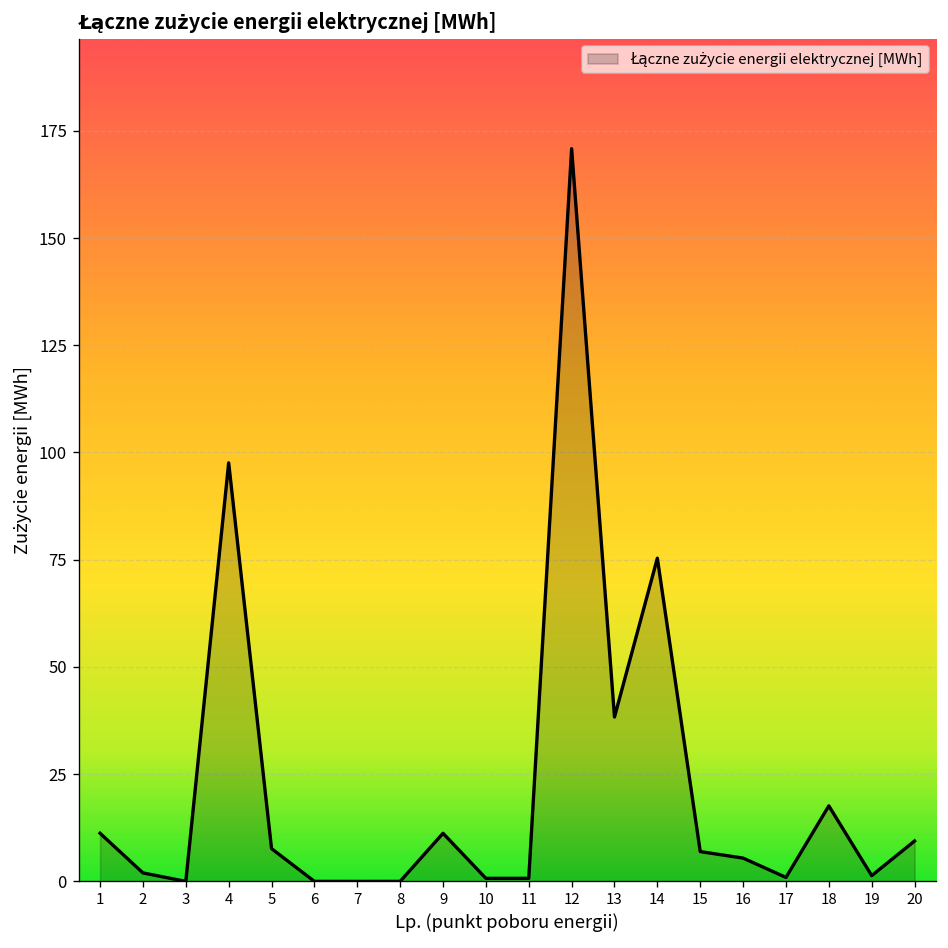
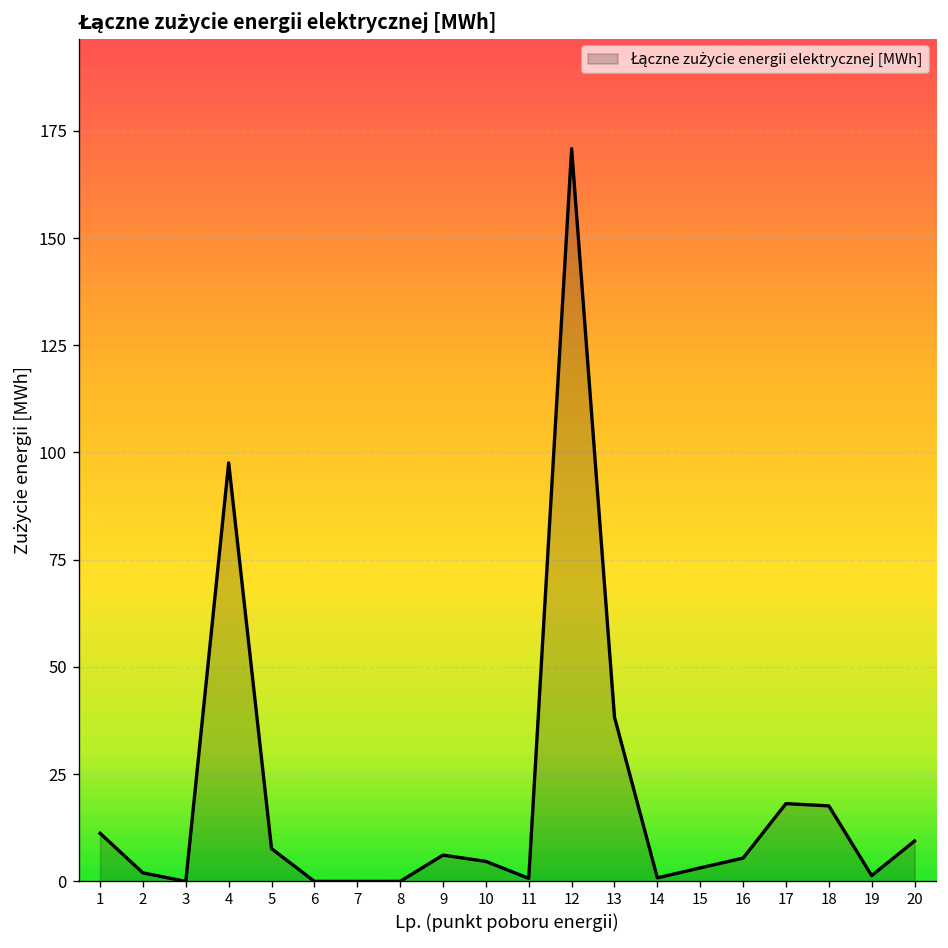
9: 11 -> 6
10: 1 -> 5
14: 75 -> 1
15: 7 -> 3
17: 1 -> 18
